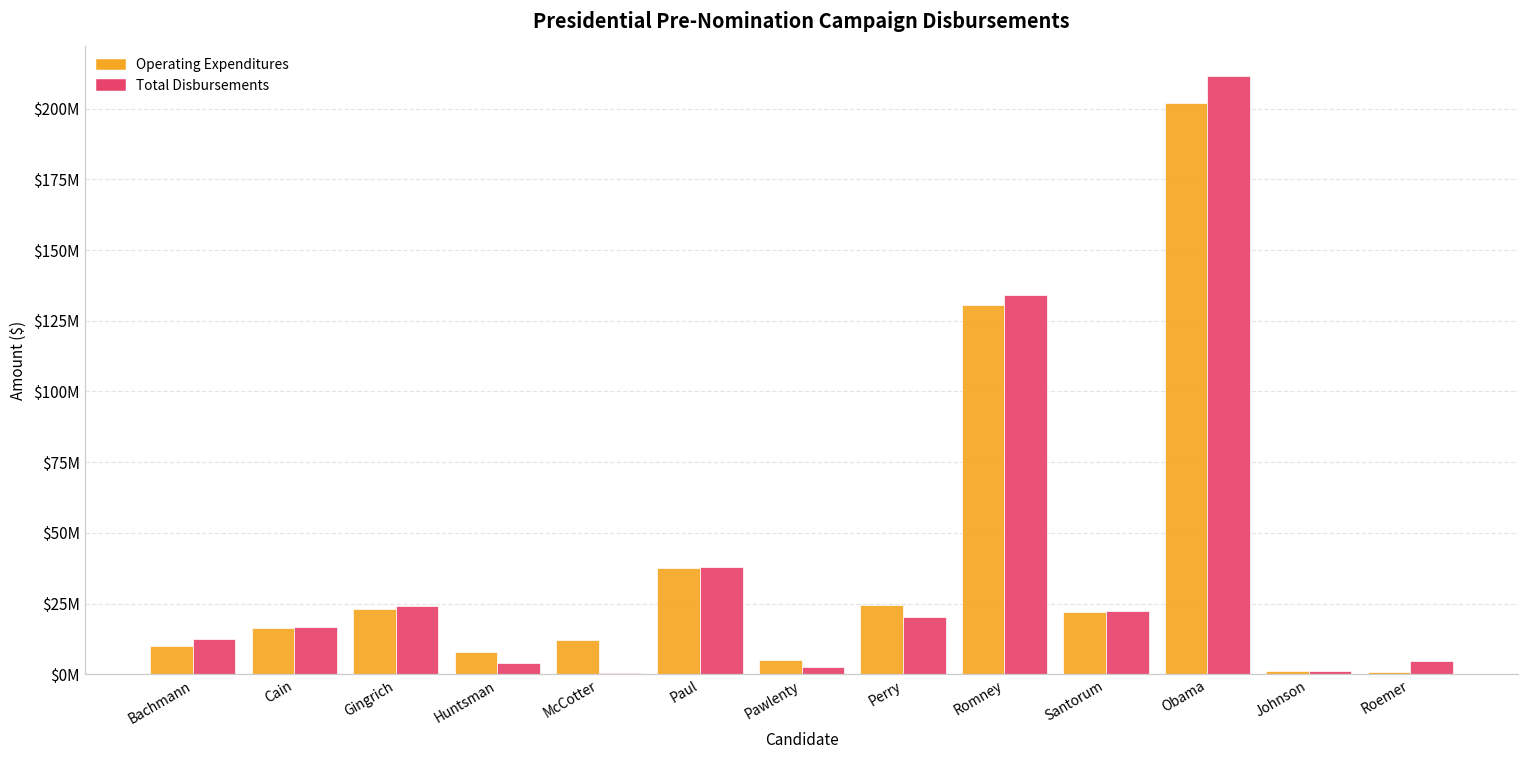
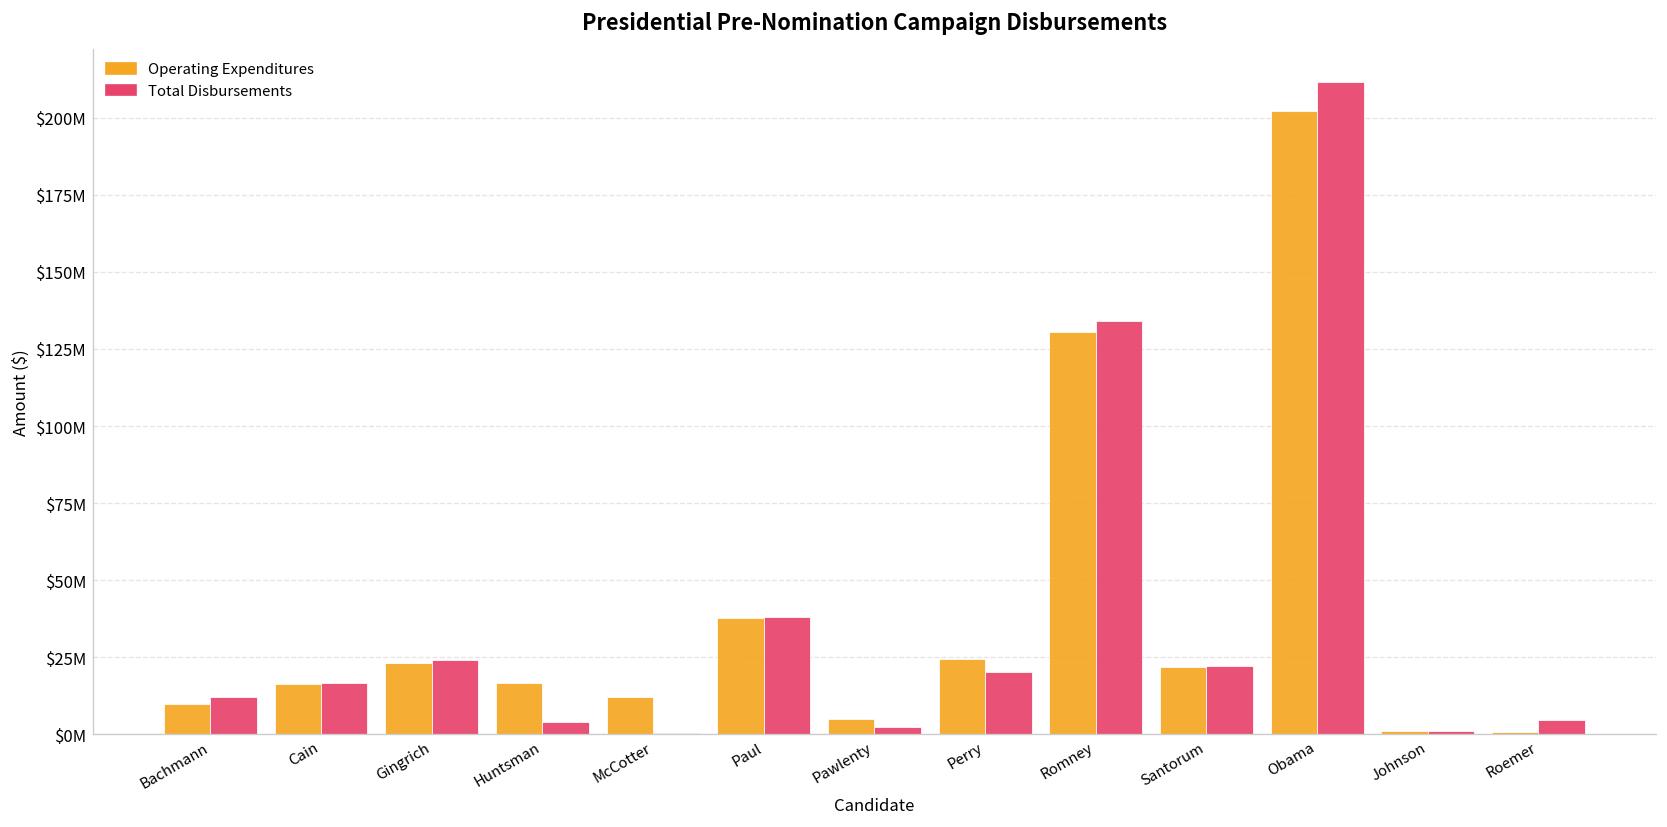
Operating Expenditures, Huntsman: $8000000 -> $17000000
